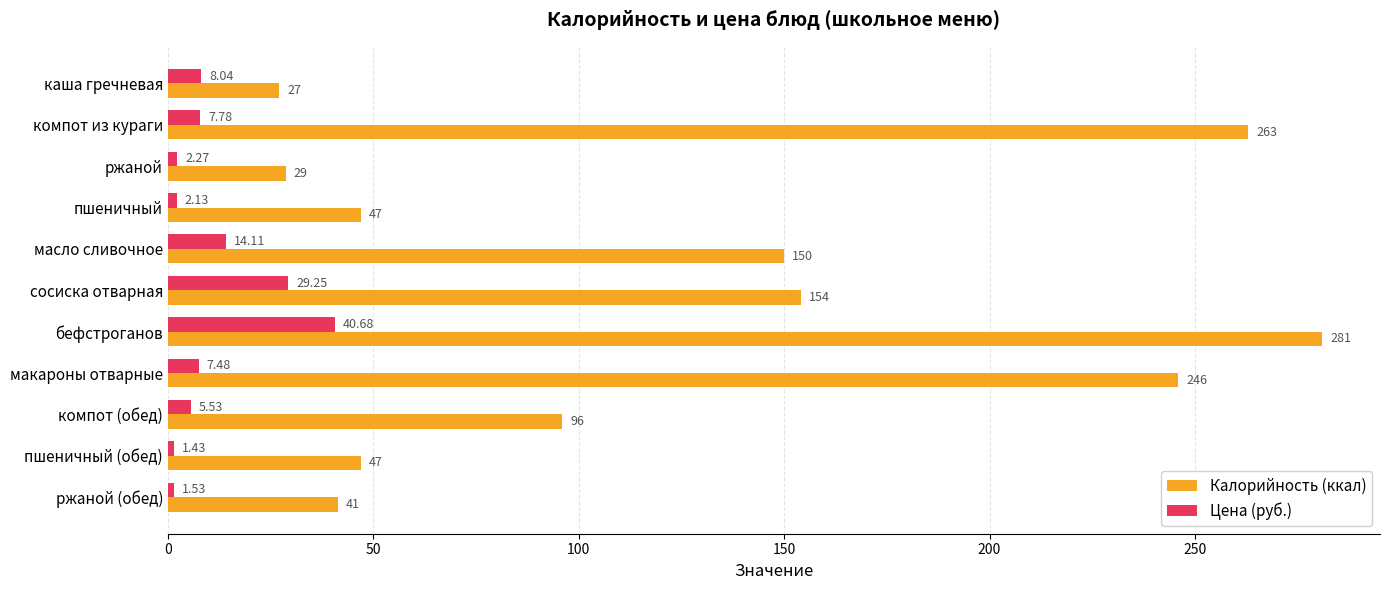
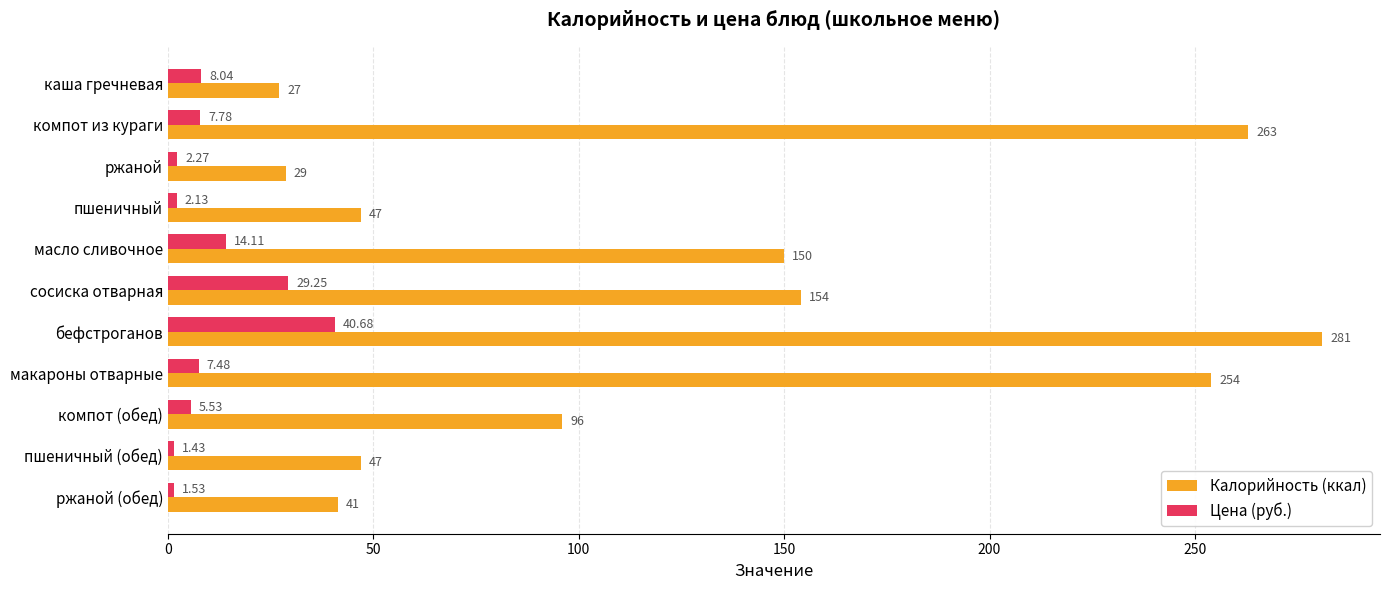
Калорийность (ккал), макароны отварные: 246 -> 254
